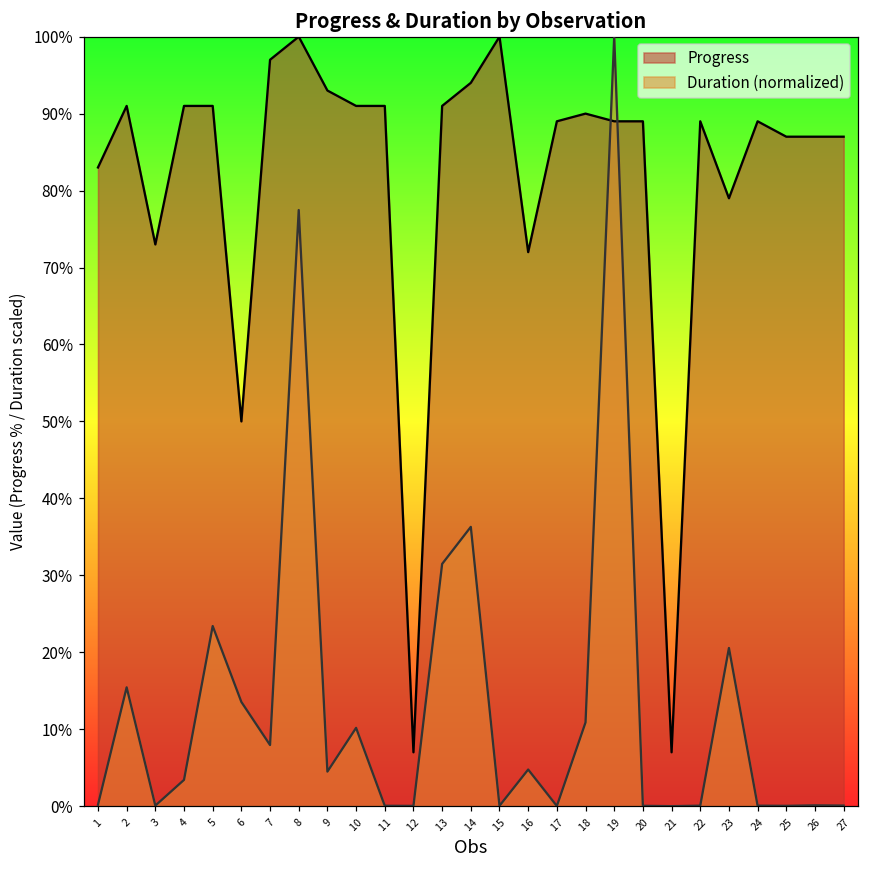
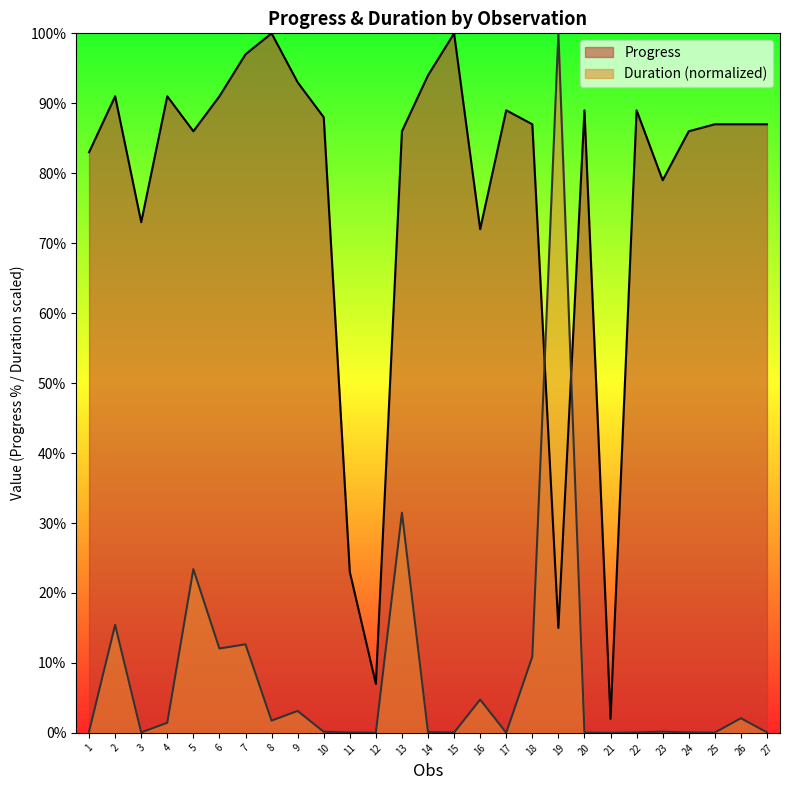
Duration (normalized), 4: 3% -> 1%
Progress, 5: 91% -> 86%
Progress, 6: 50% -> 91%
Duration (normalized), 6: 14% -> 12%
Duration (normalized), 7: 8% -> 13%
Duration (normalized), 8: 77% -> 2%
Duration (normalized), 9: 4% -> 3%
Progress, 10: 91% -> 88%
Duration (normalized), 10: 10% -> 0%
Progress, 11: 91% -> 23%
Progress, 13: 91% -> 86%
Duration (normalized), 14: 36% -> 0%
Progress, 18: 90% -> 87%
Progress, 19: 89% -> 15%
Progress, 21: 7% -> 2%
Duration (normalized), 23: 21% -> 0%
Progress, 24: 89% -> 86%
Duration (normalized), 26: 0% -> 2%
